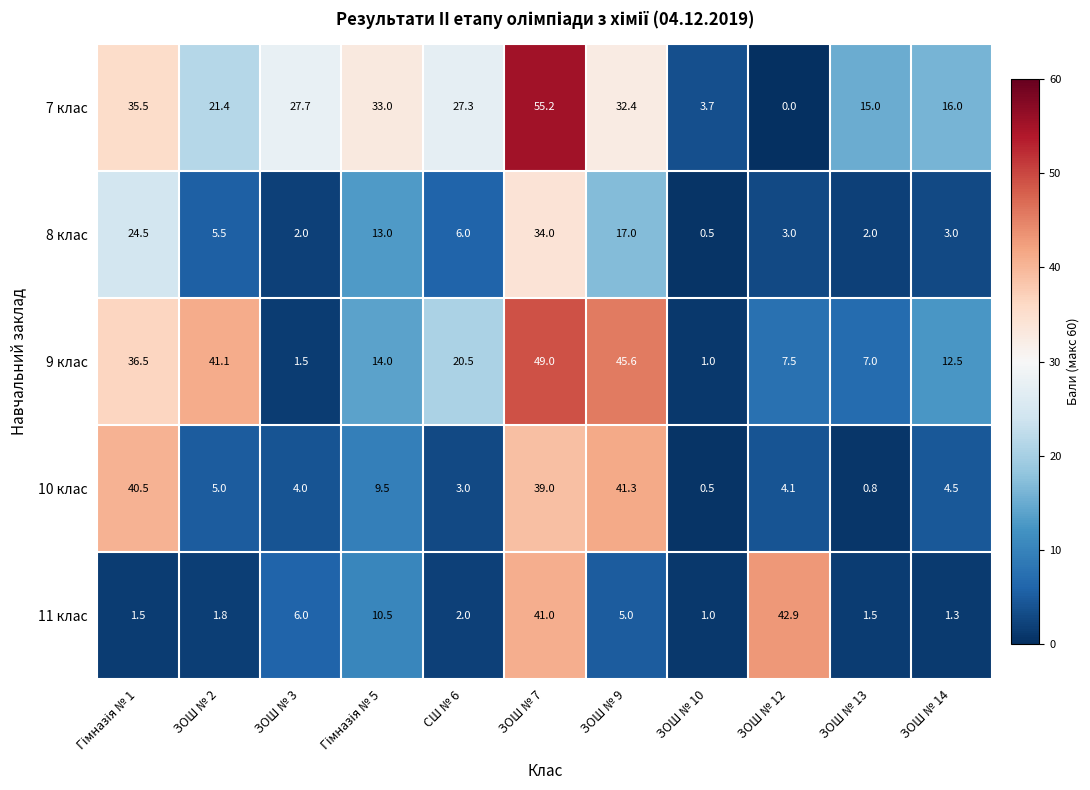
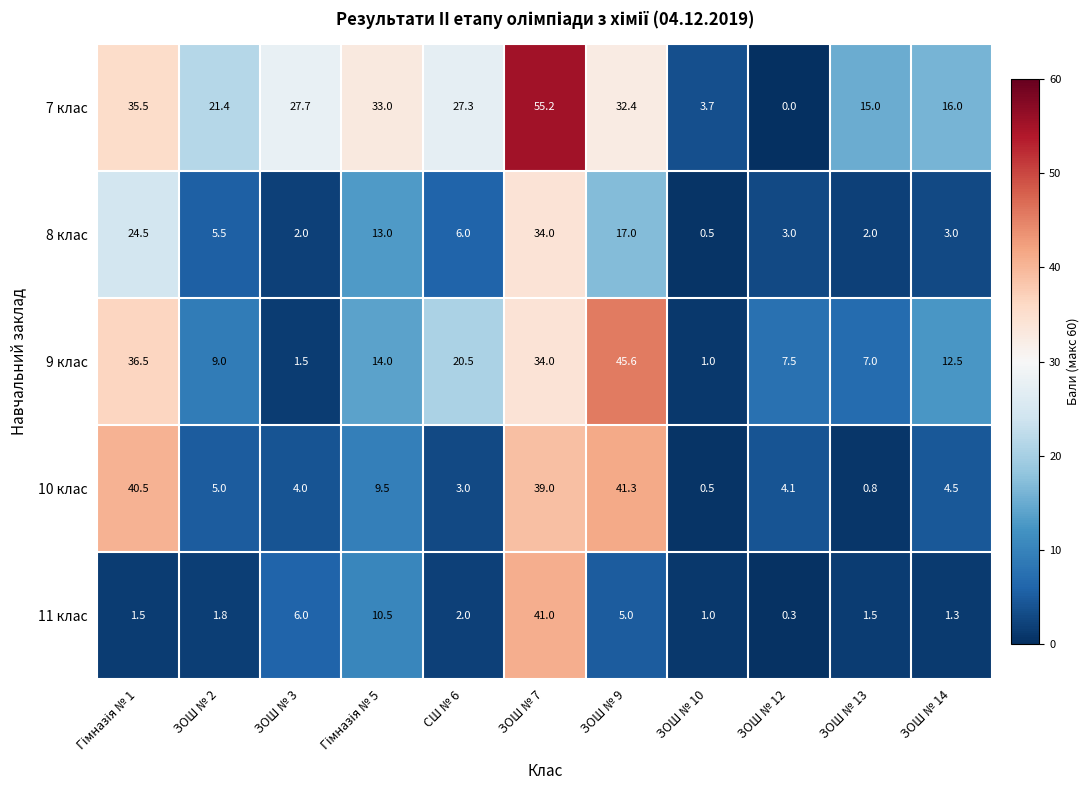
9 клас, ЗОШ № 2: 41.1 -> 9.0
9 клас, ЗОШ № 7: 49.0 -> 34.0
11 клас, ЗОШ № 12: 42.9 -> 0.3
